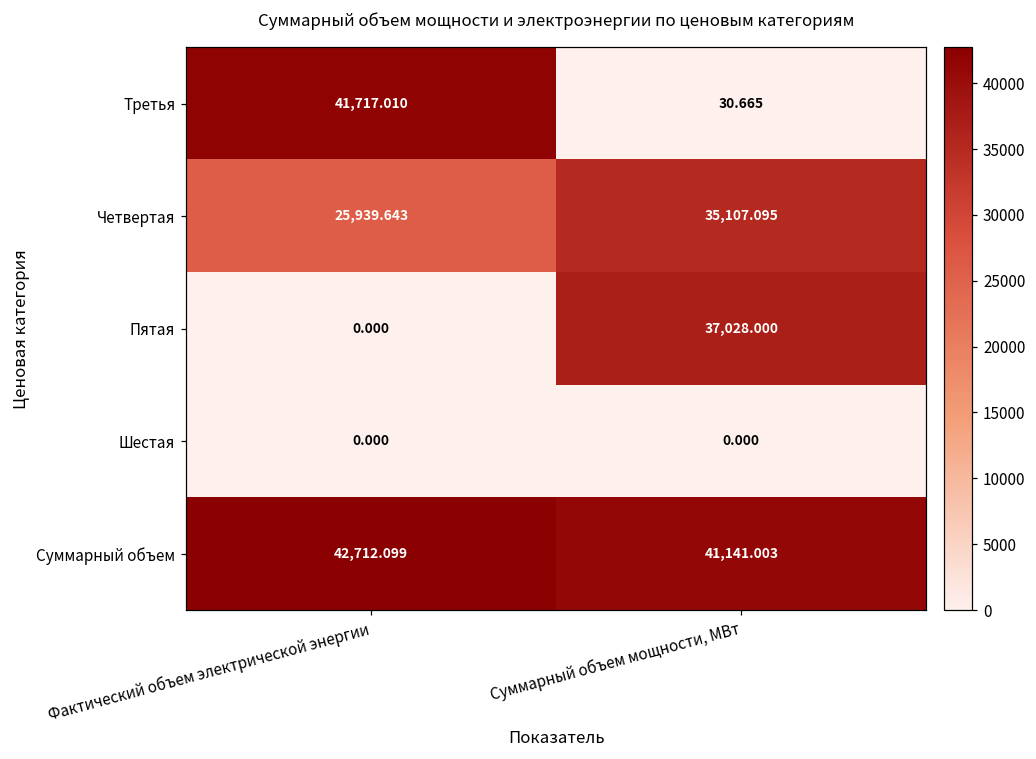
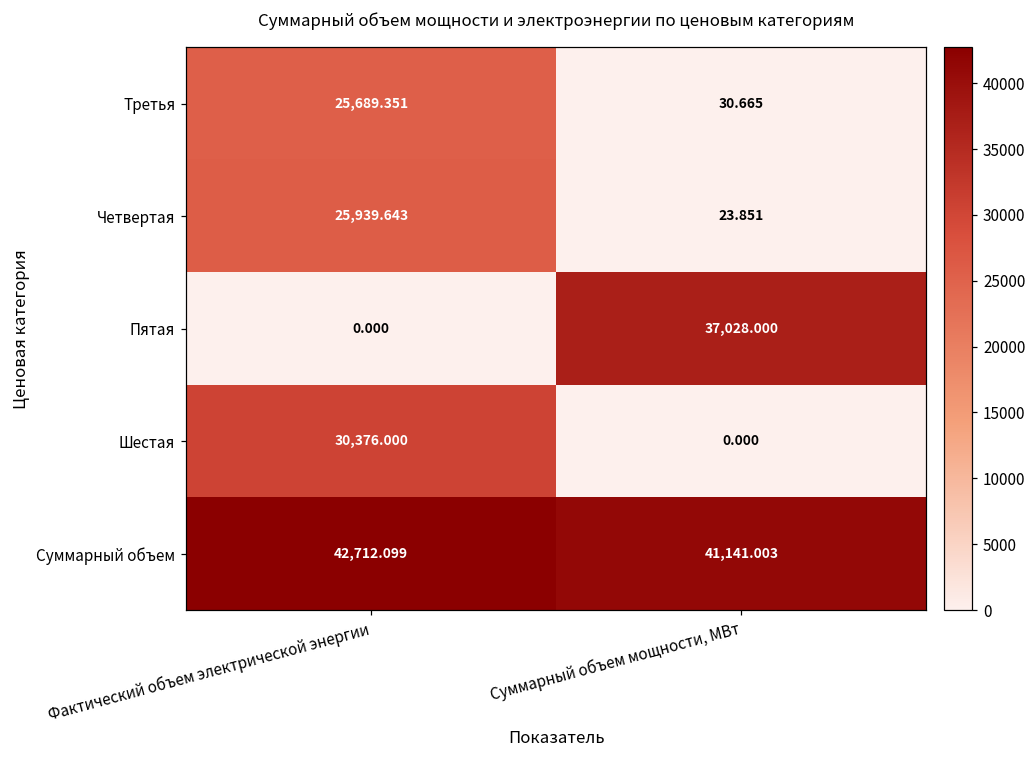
Третья, Фактический объем электрической энергии: 41,717.010 -> 25,689.351
Четвертая, Суммарный объем мощности, МВт: 35,107.095 -> 23.851
Шестая, Фактический объем электрической энергии: 0.000 -> 30,376.000
